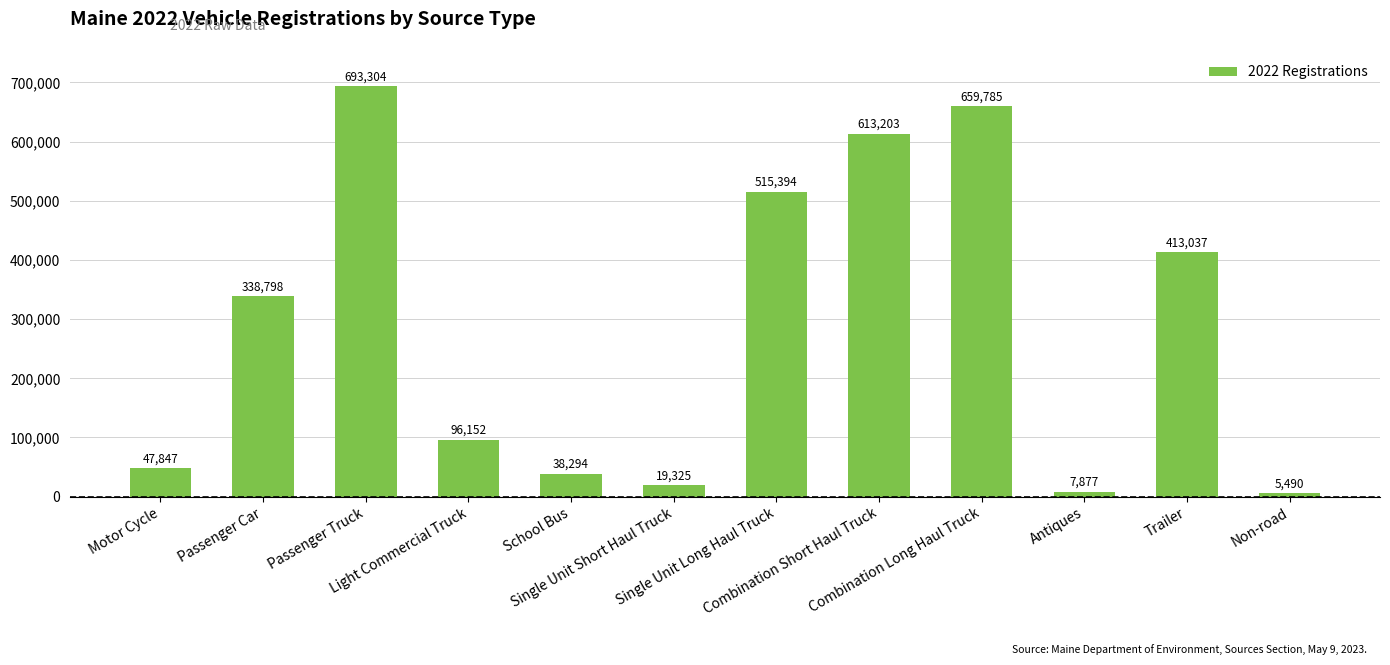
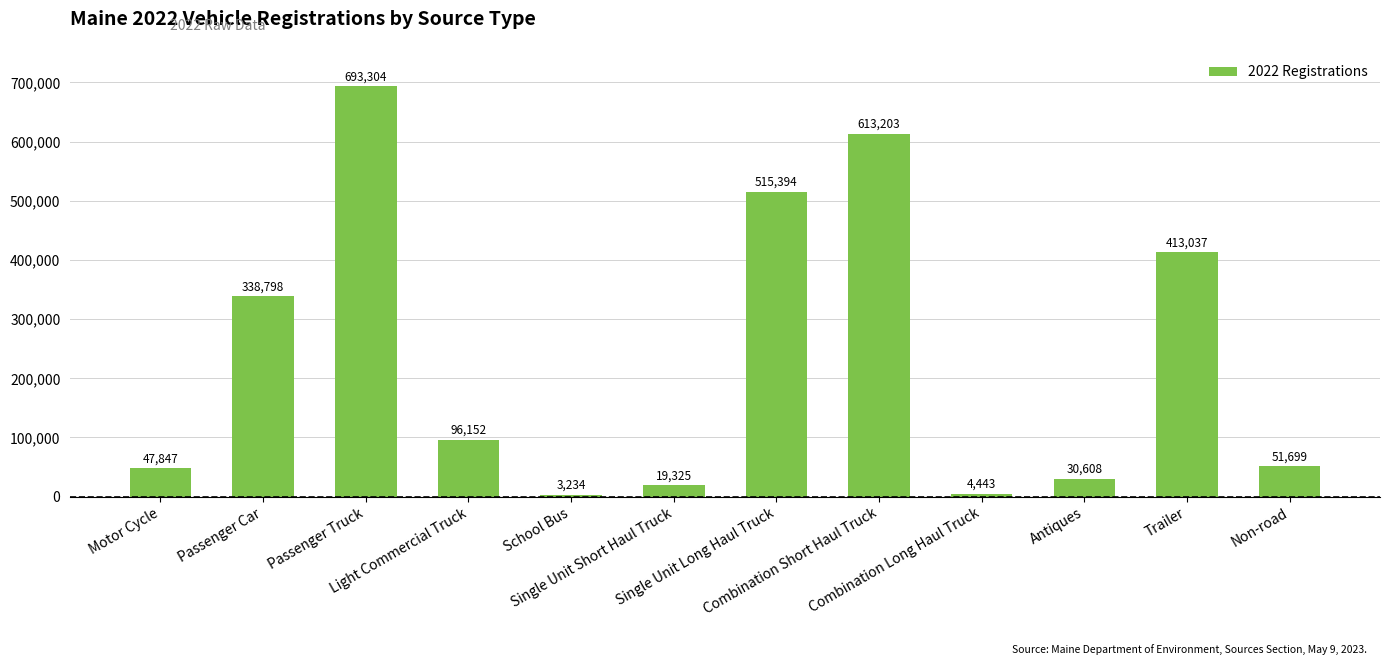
School Bus: 38,294 -> 3,234
Combination Long Haul Truck: 659,785 -> 4,443
Antiques: 7,877 -> 30,608
Non-road: 5,490 -> 51,699
